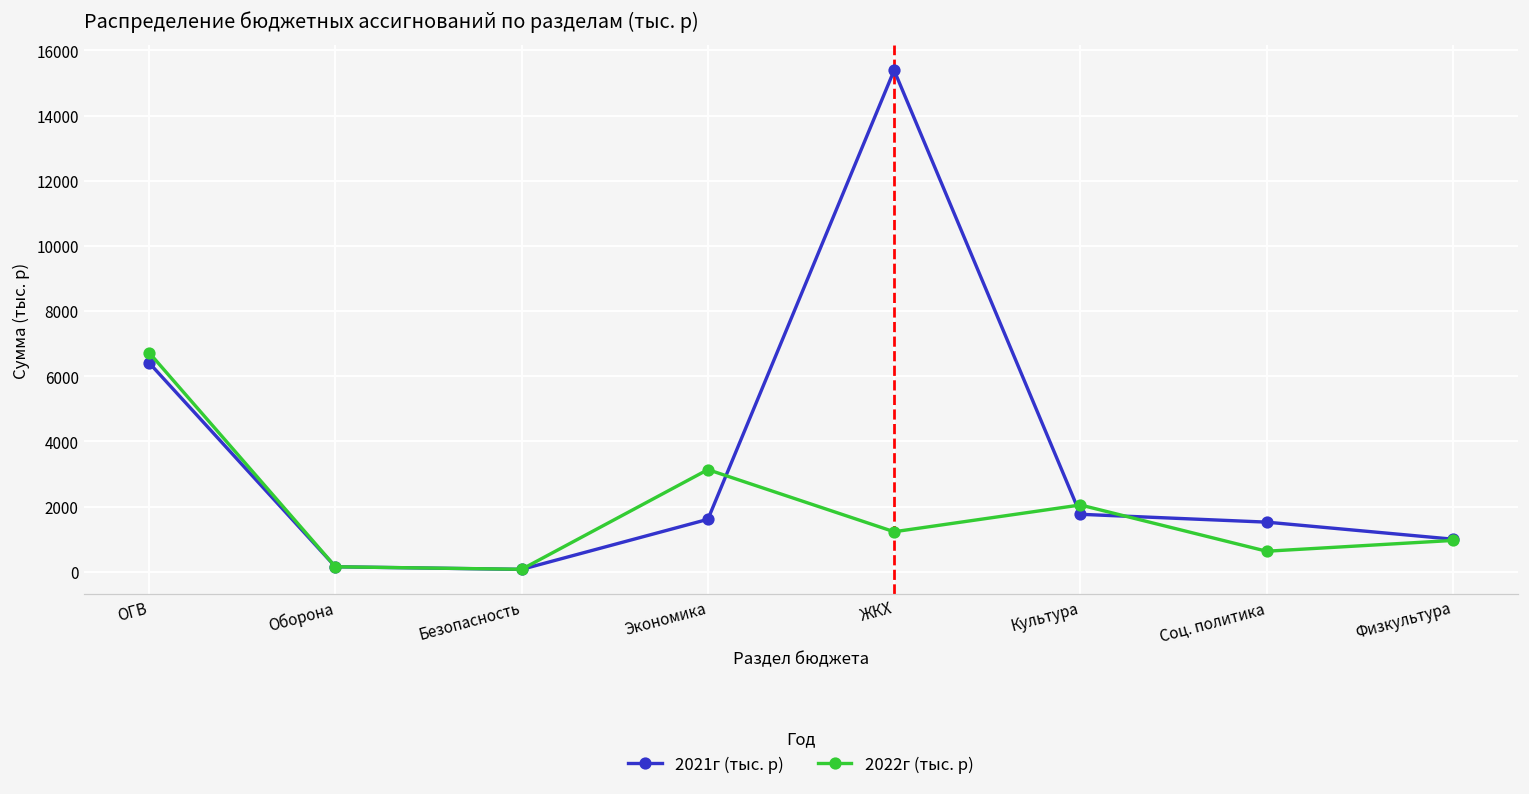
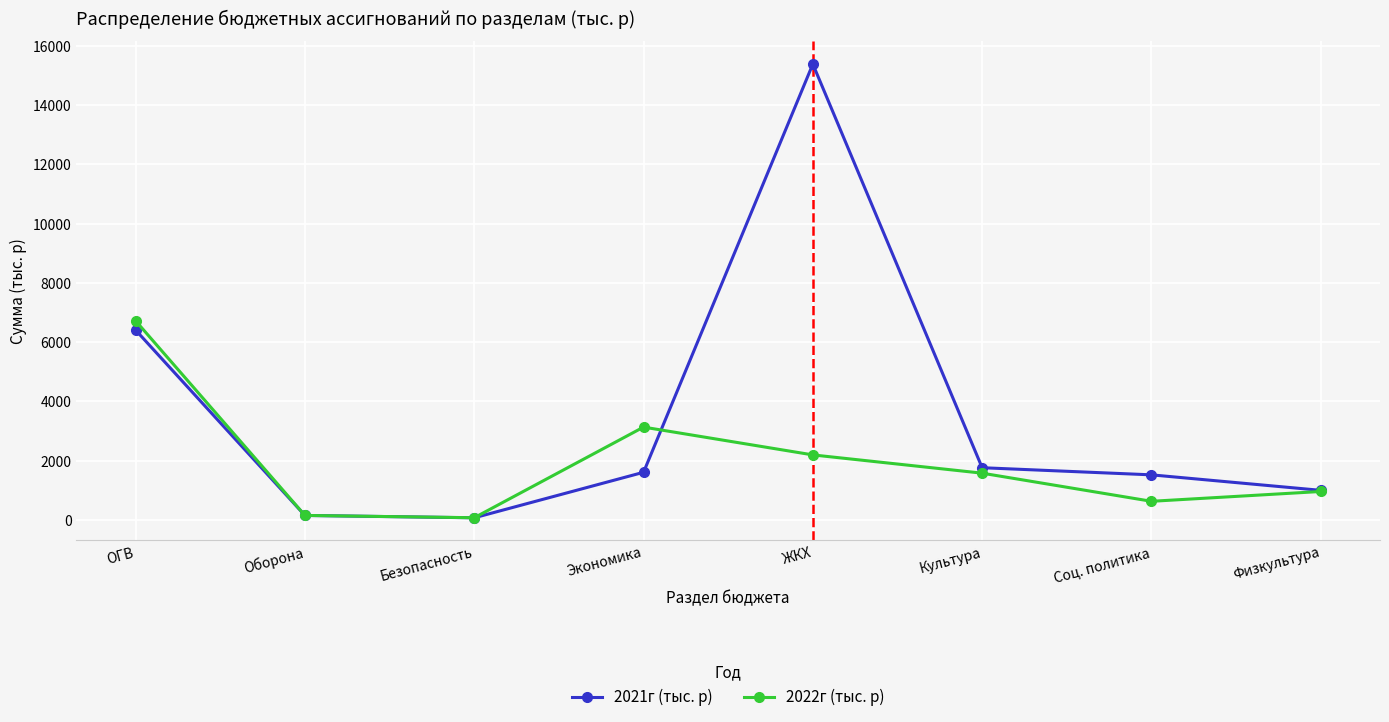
2022г (тыс. р), ЖКХ: 1200 -> 2200
2022г (тыс. р), Культура: 2000 -> 1600
